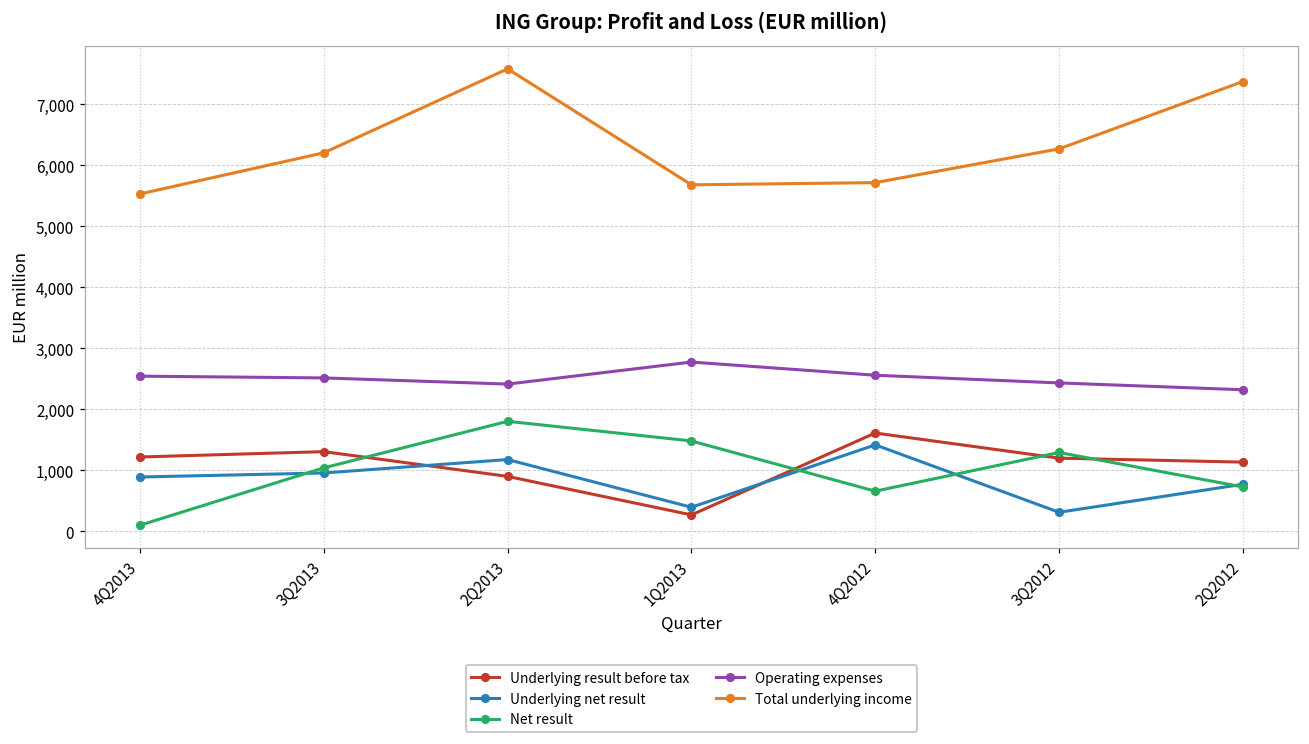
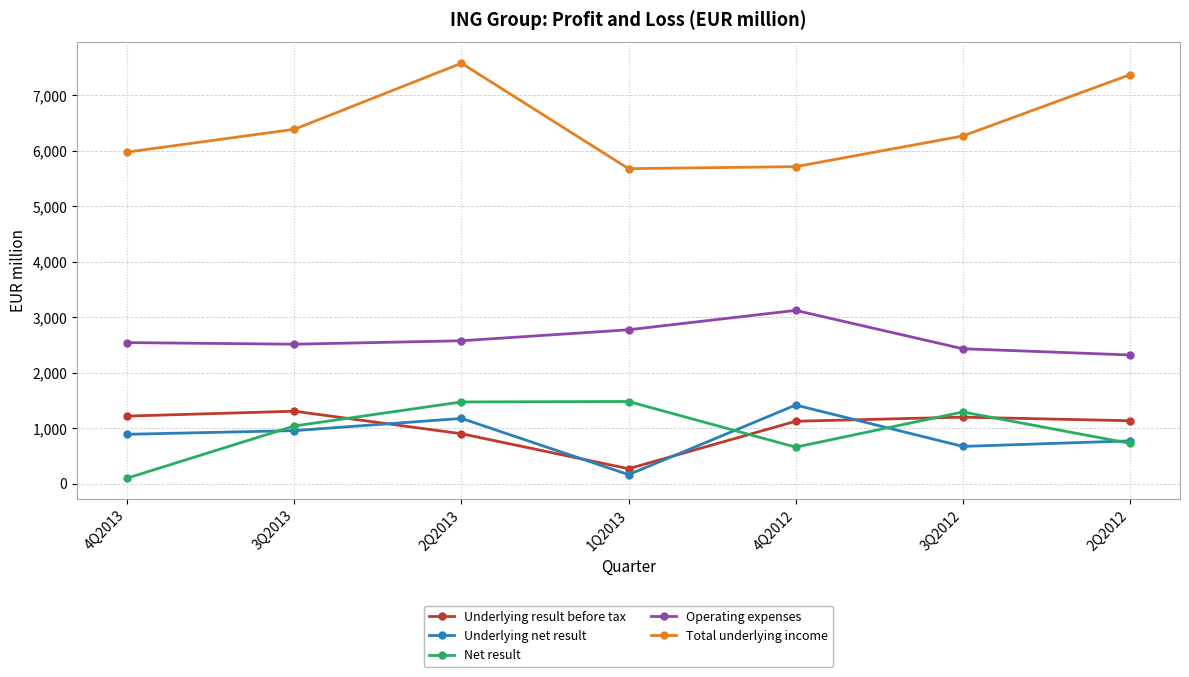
Total underlying income, 4Q2013: 5,500 -> 6,000
Total underlying income, 3Q2013: 6,200 -> 6,400
Net result, 2Q2013: 1,800 -> 1,500
Operating expenses, 2Q2013: 2,400 -> 2,600
Underlying net result, 1Q2013: 400 -> 200
Underlying result before tax, 4Q2012: 1,600 -> 1,100
Operating expenses, 4Q2012: 2,600 -> 3,100
Underlying net result, 3Q2012: 300 -> 700
